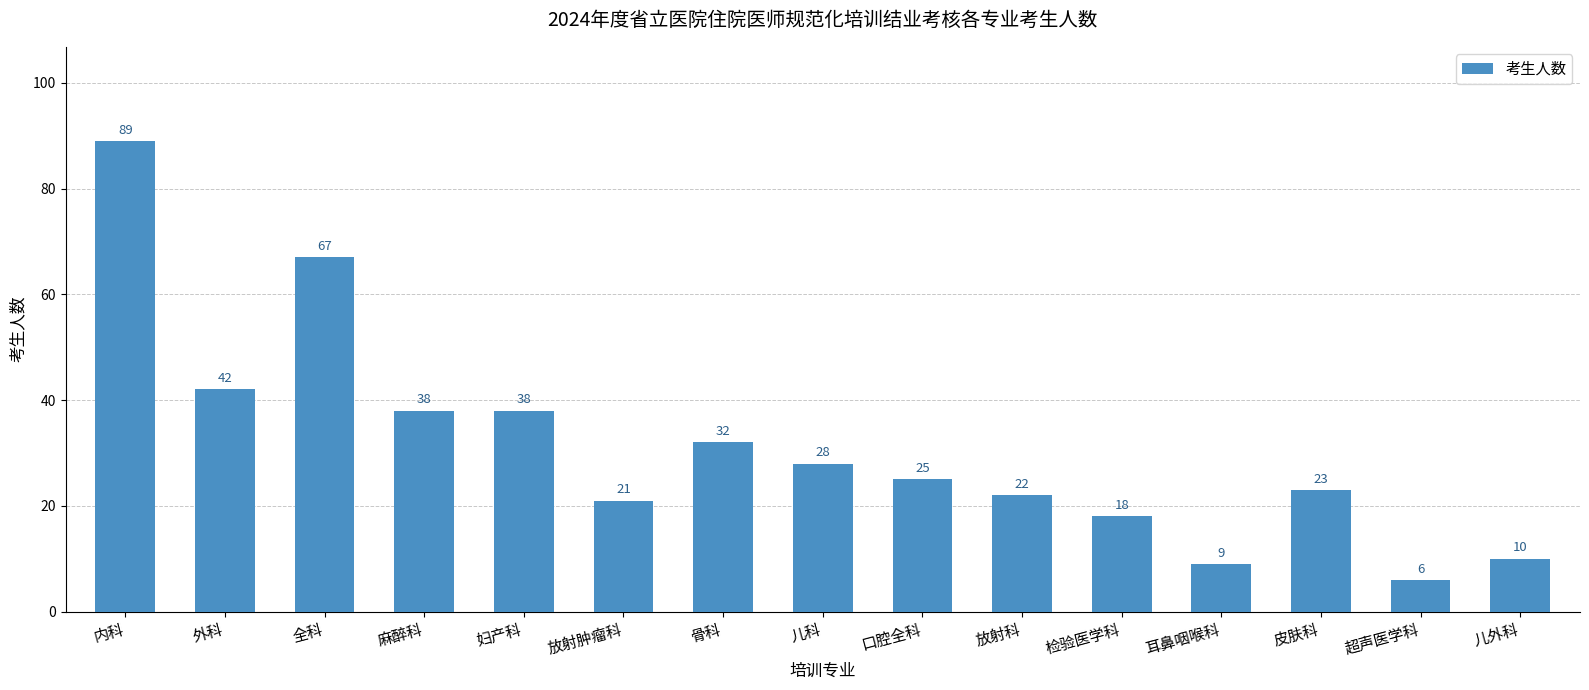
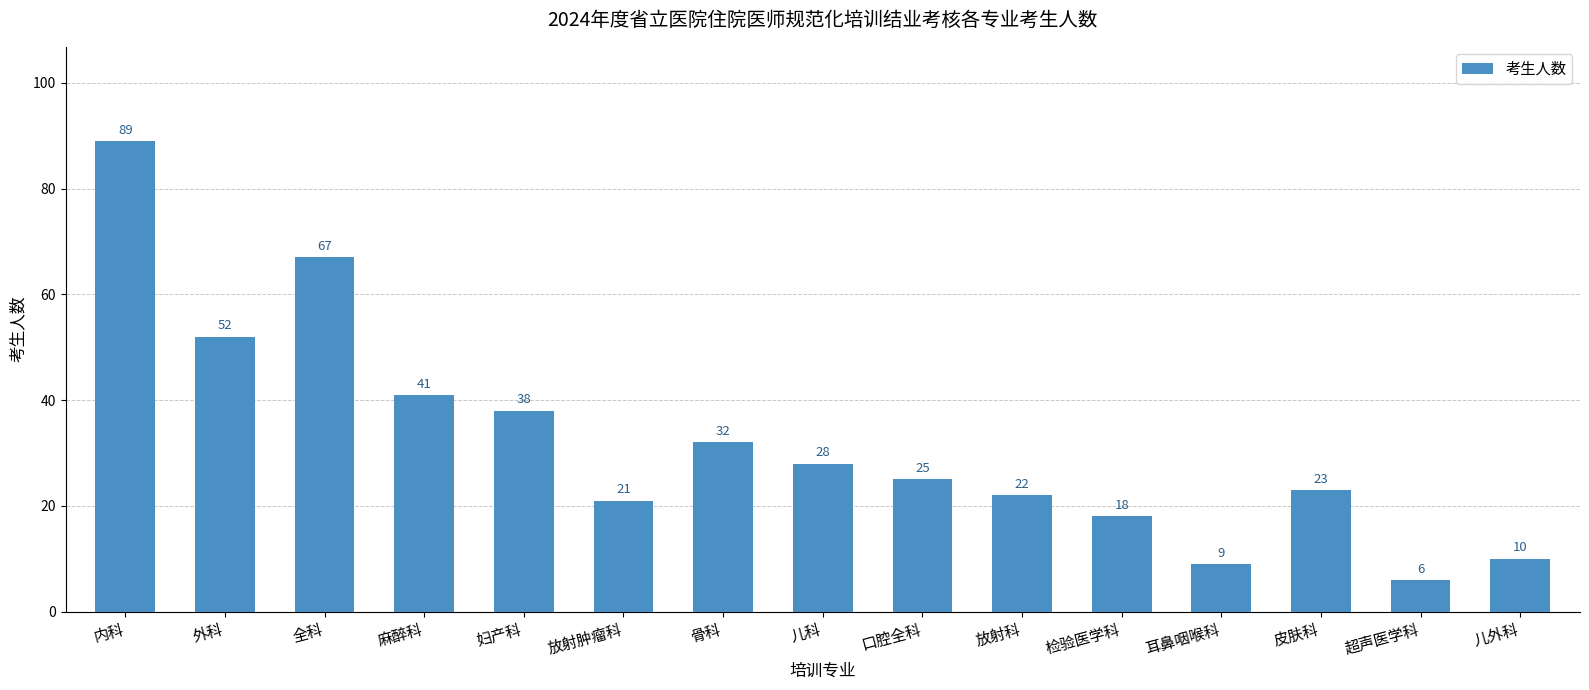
外科: 42 -> 52
麻醉科: 38 -> 41
